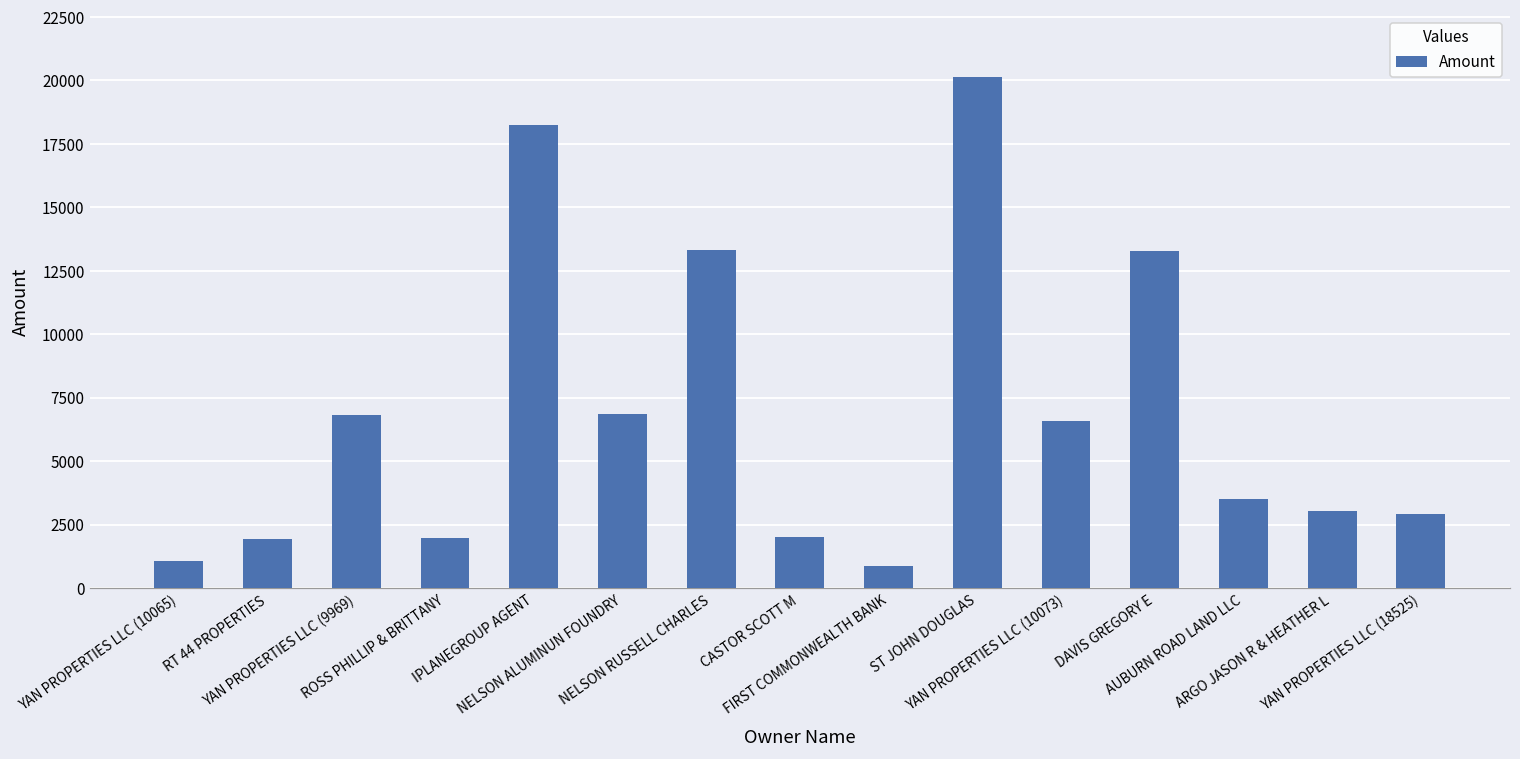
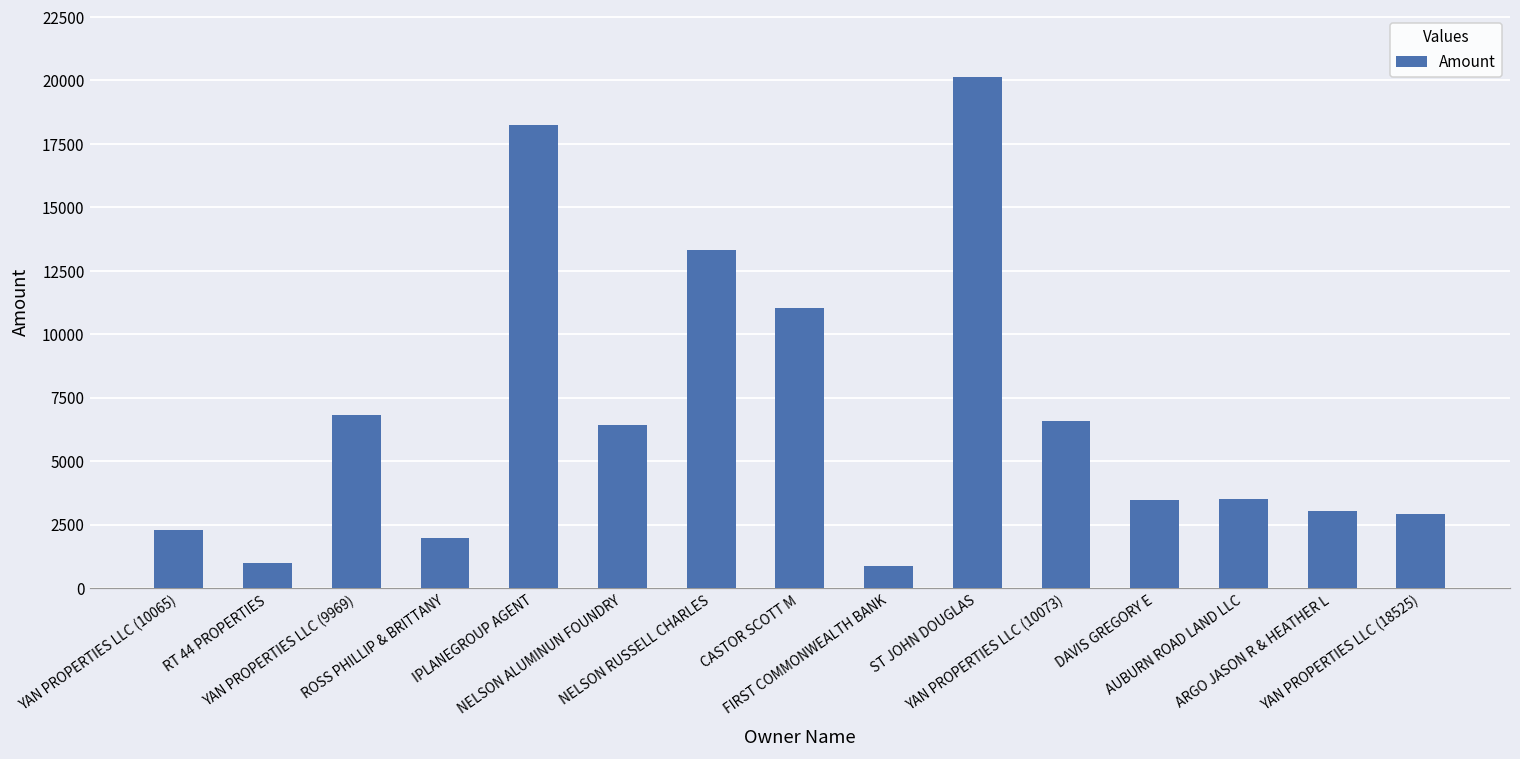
YAN PROPERTIES LLC (10065): 1100 -> 2300
RT 44 PROPERTIES: 2000 -> 1000
NELSON ALUMINUN FOUNDRY: 6900 -> 6400
CASTOR SCOTT M: 2000 -> 11000
DAVIS GREGORY E: 13300 -> 3500
